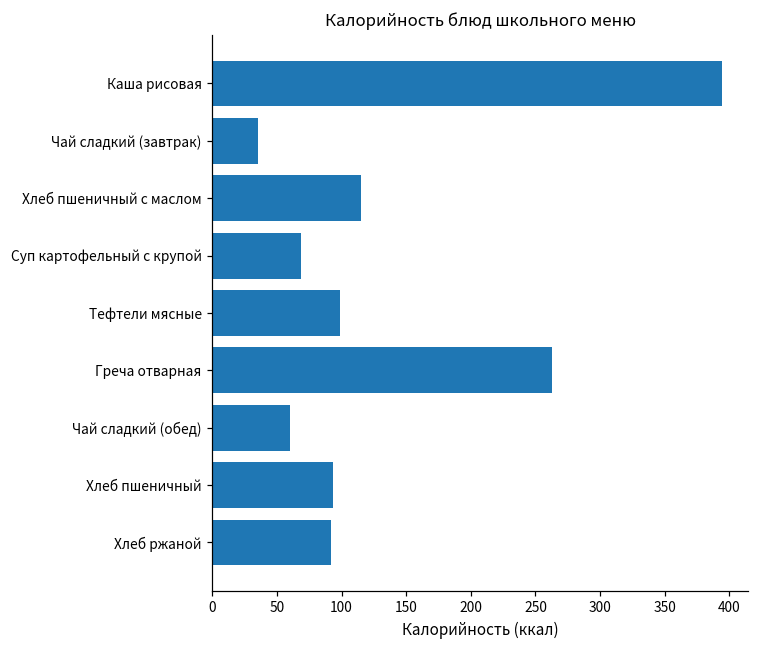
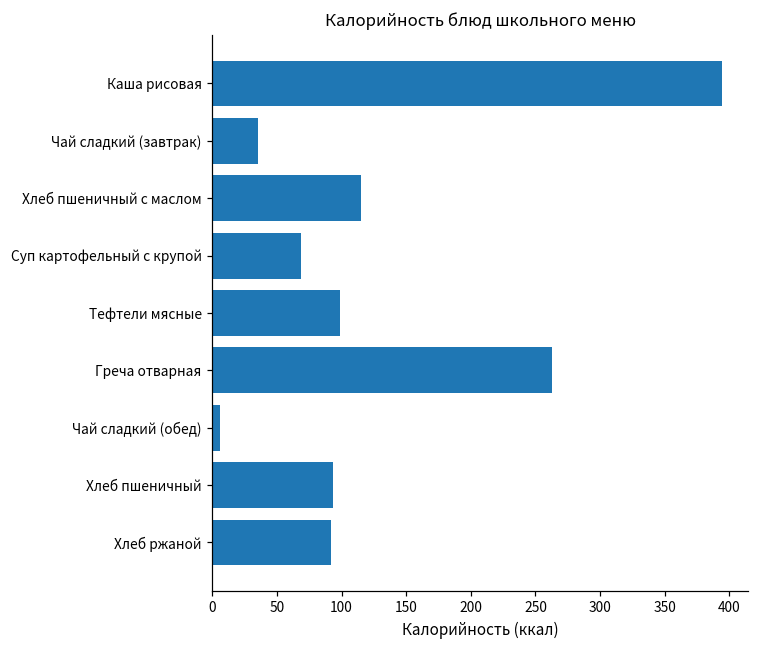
Чай сладкий (обед): 60 -> 6
